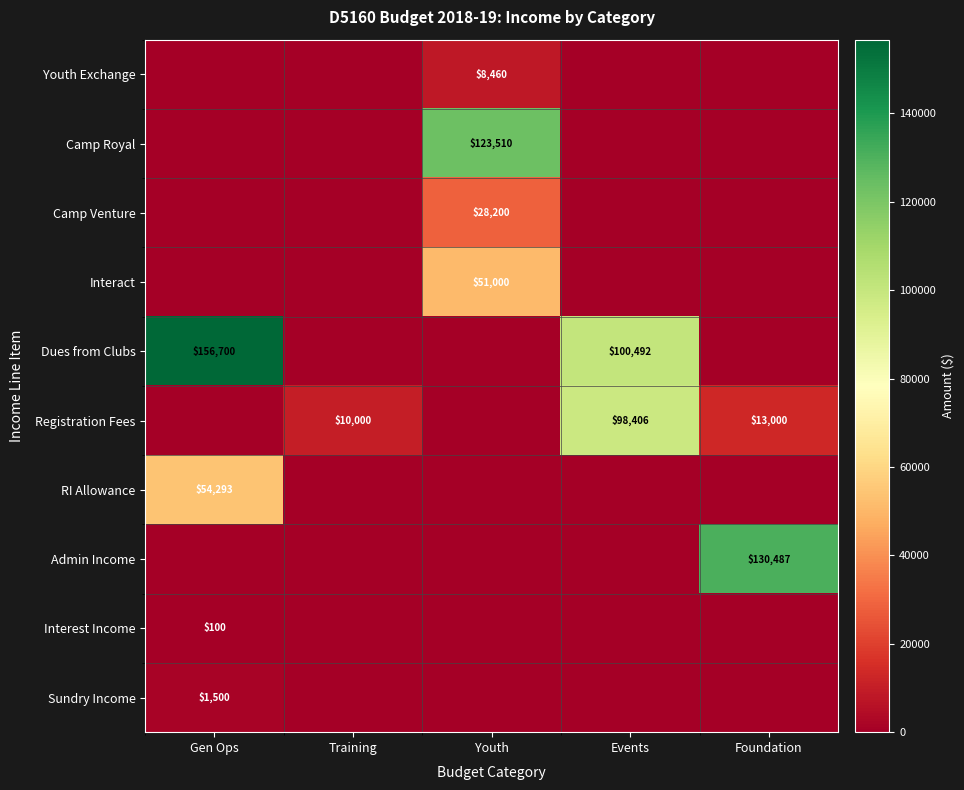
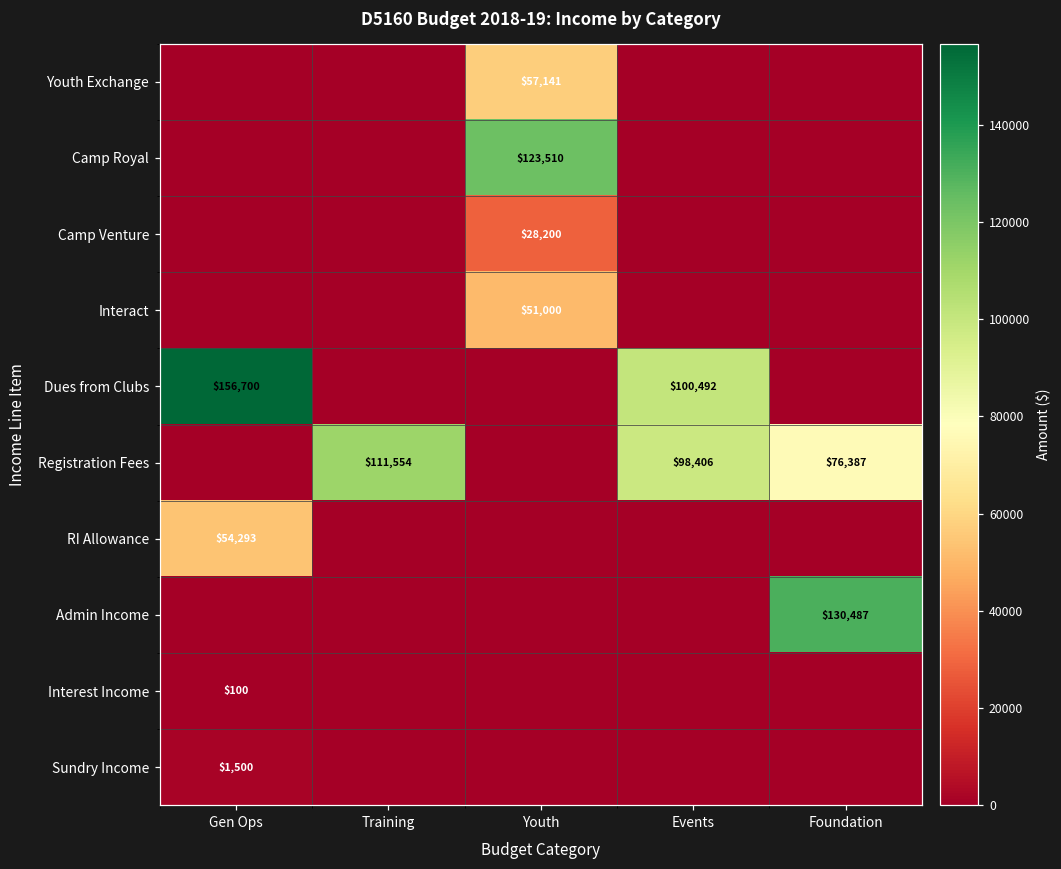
Youth Exchange, Youth: $8,460 -> $57,141
Registration Fees, Training: $10,000 -> $111,554
Registration Fees, Foundation: $13,000 -> $76,387
